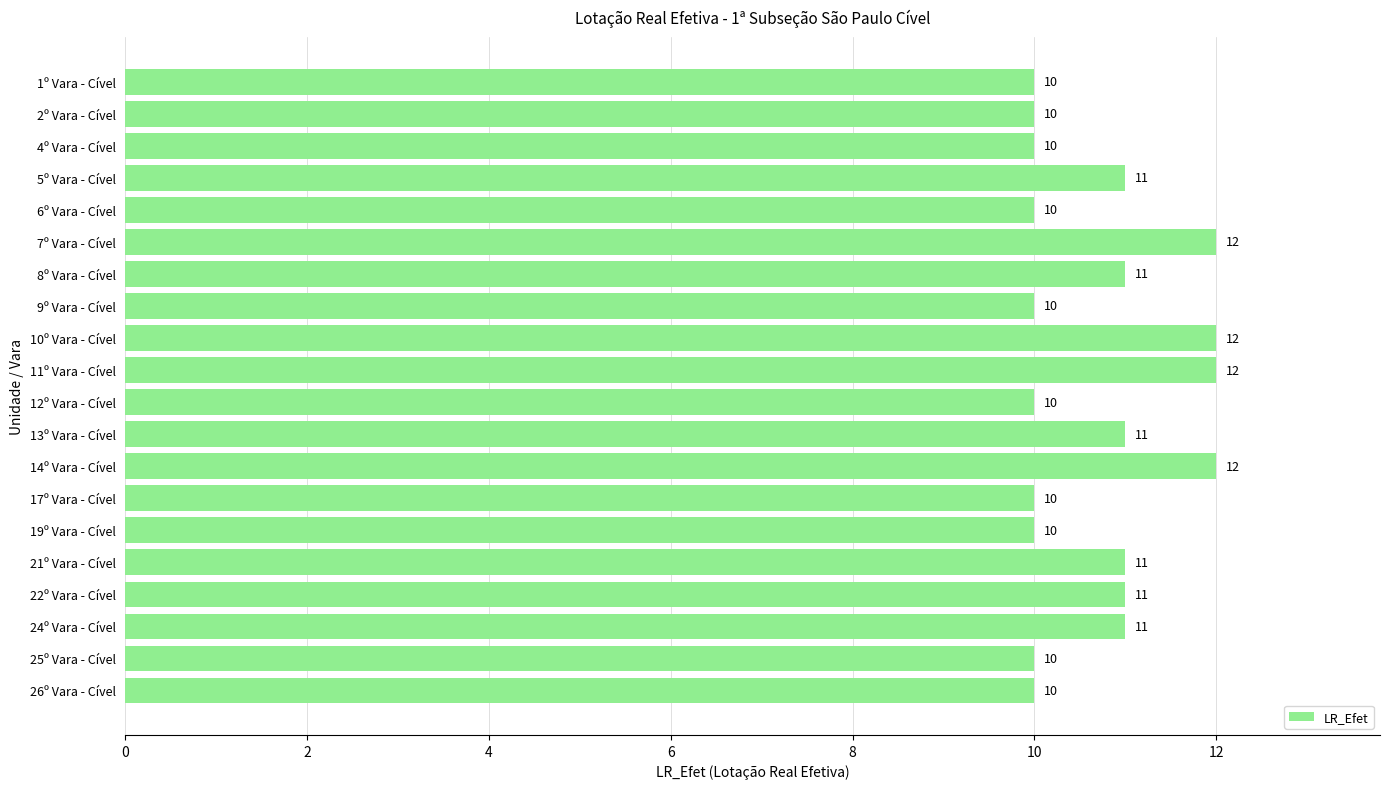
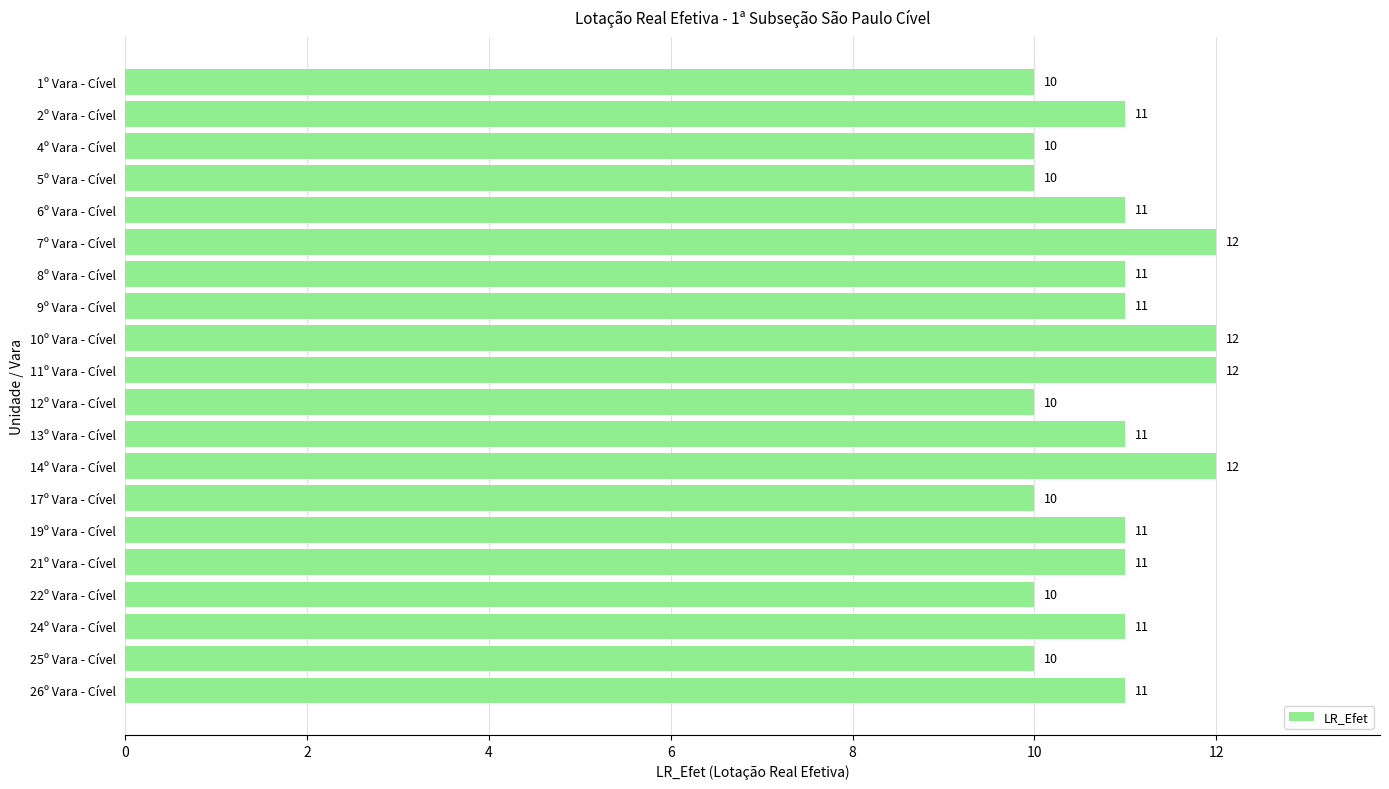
2º Vara - Cível: 10 -> 11
5º Vara - Cível: 11 -> 10
6º Vara - Cível: 10 -> 11
9º Vara - Cível: 10 -> 11
19º Vara - Cível: 10 -> 11
22º Vara - Cível: 11 -> 10
26º Vara - Cível: 10 -> 11
